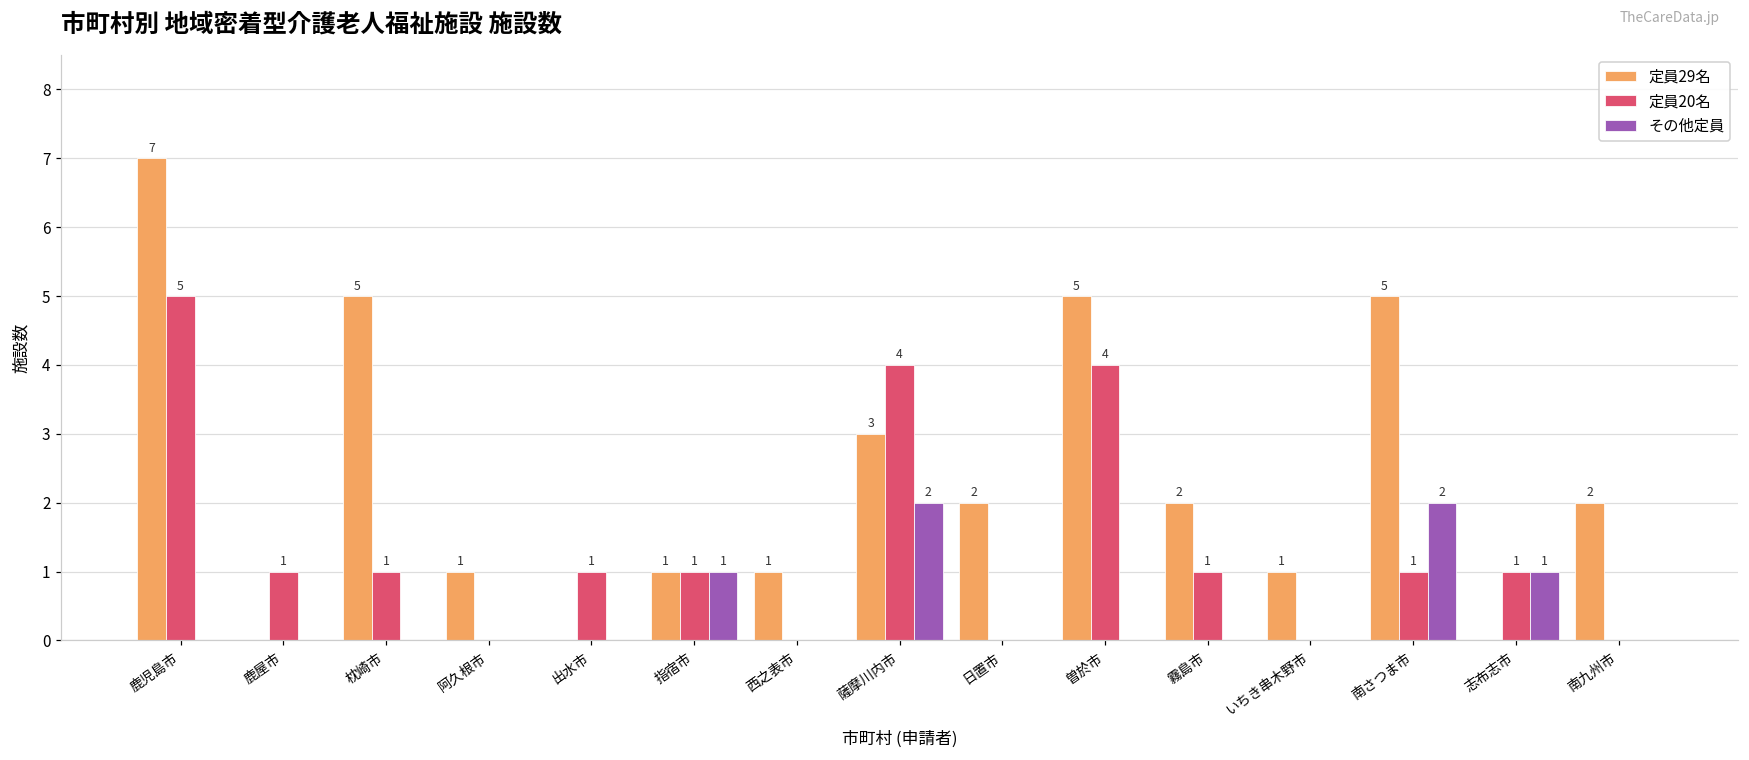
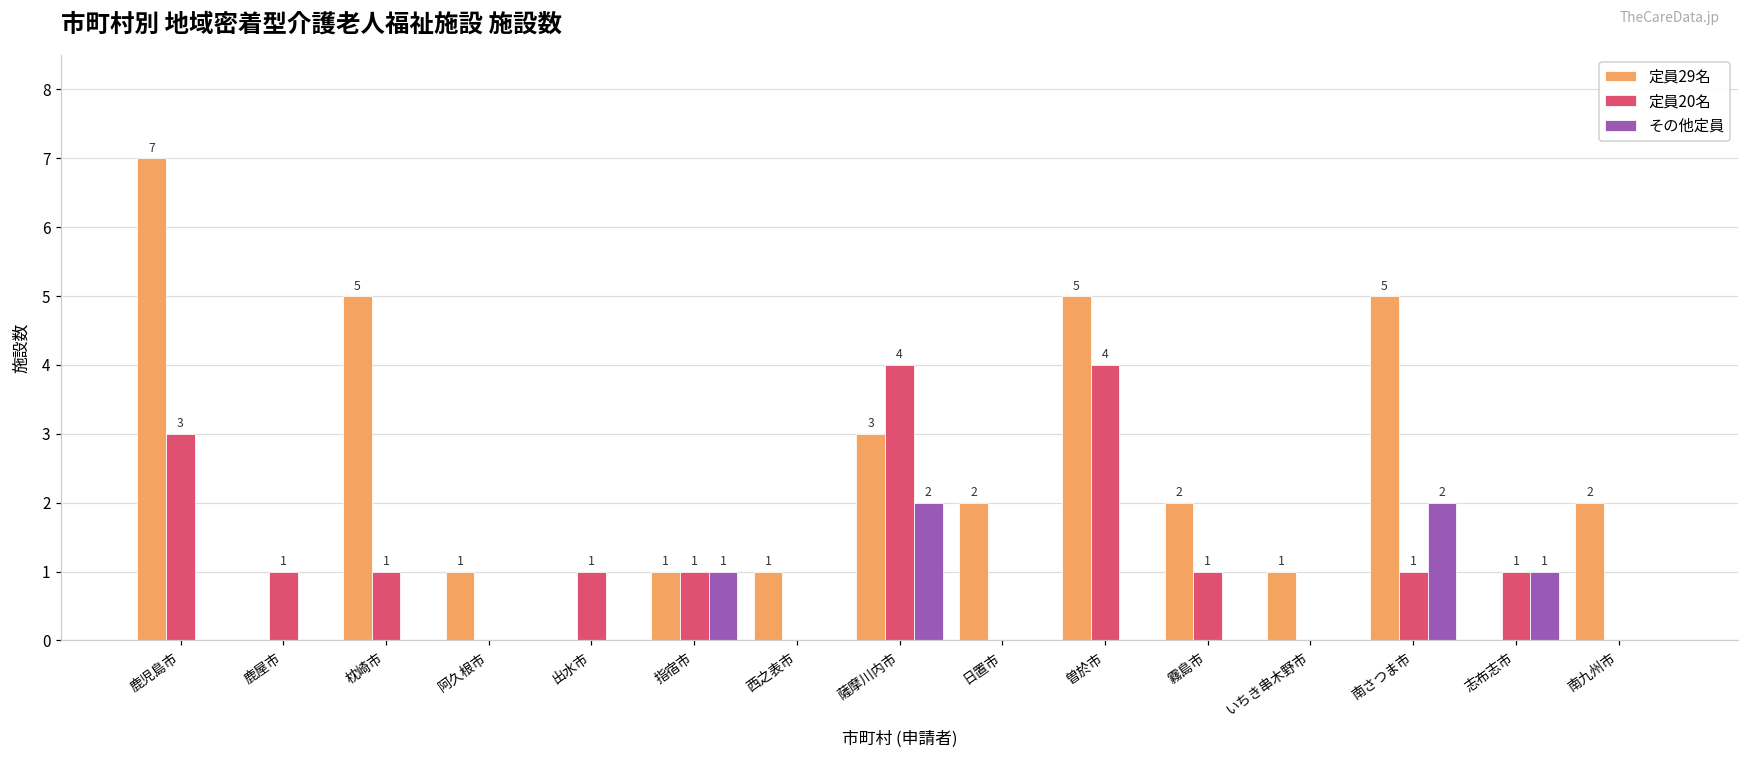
定員20名, 鹿児島市: 5 -> 3
